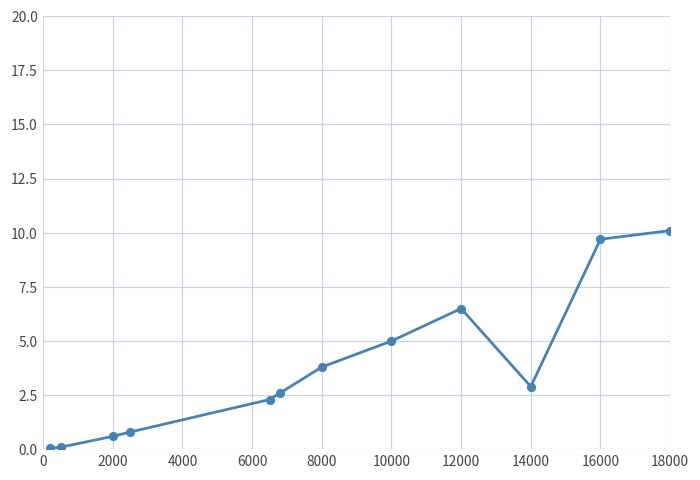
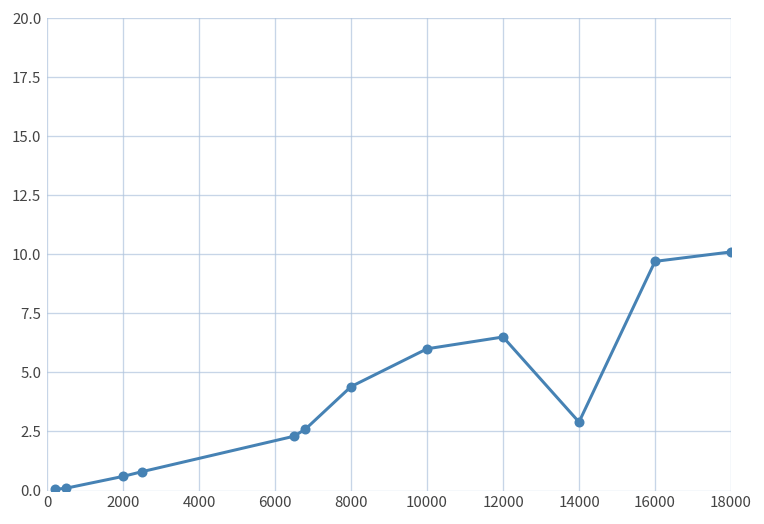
8000: 3.8 -> 4.4
10000: 5 -> 6
